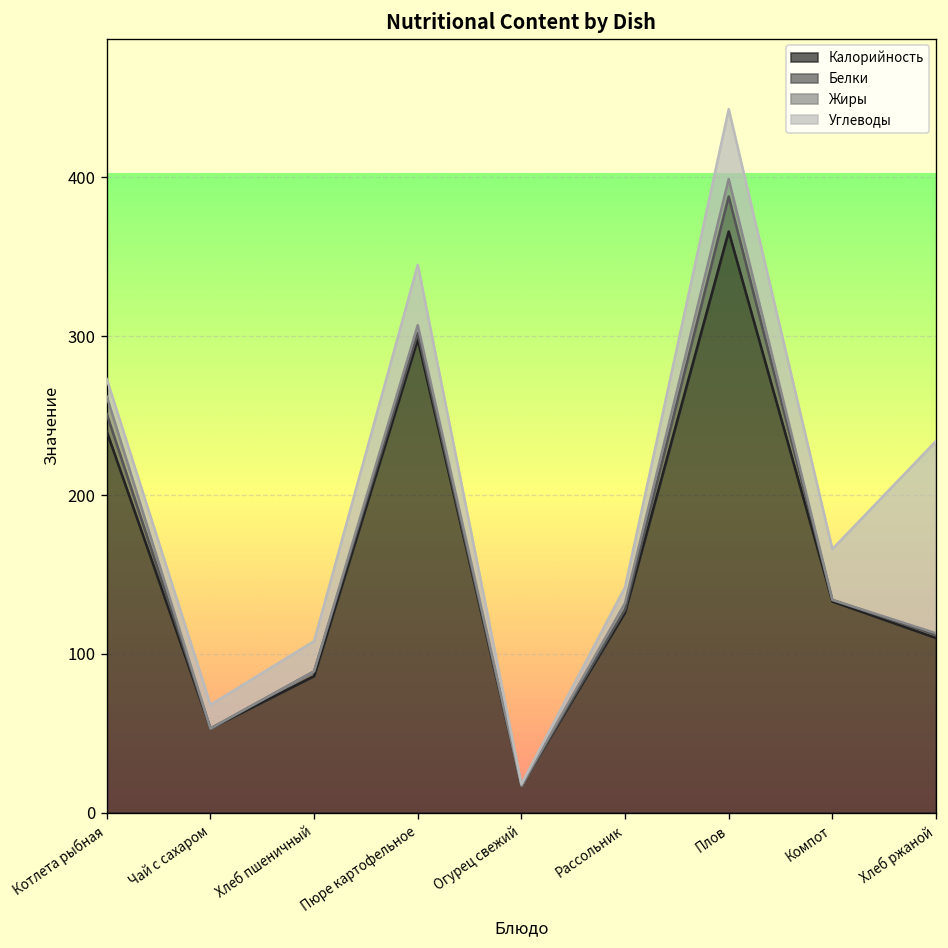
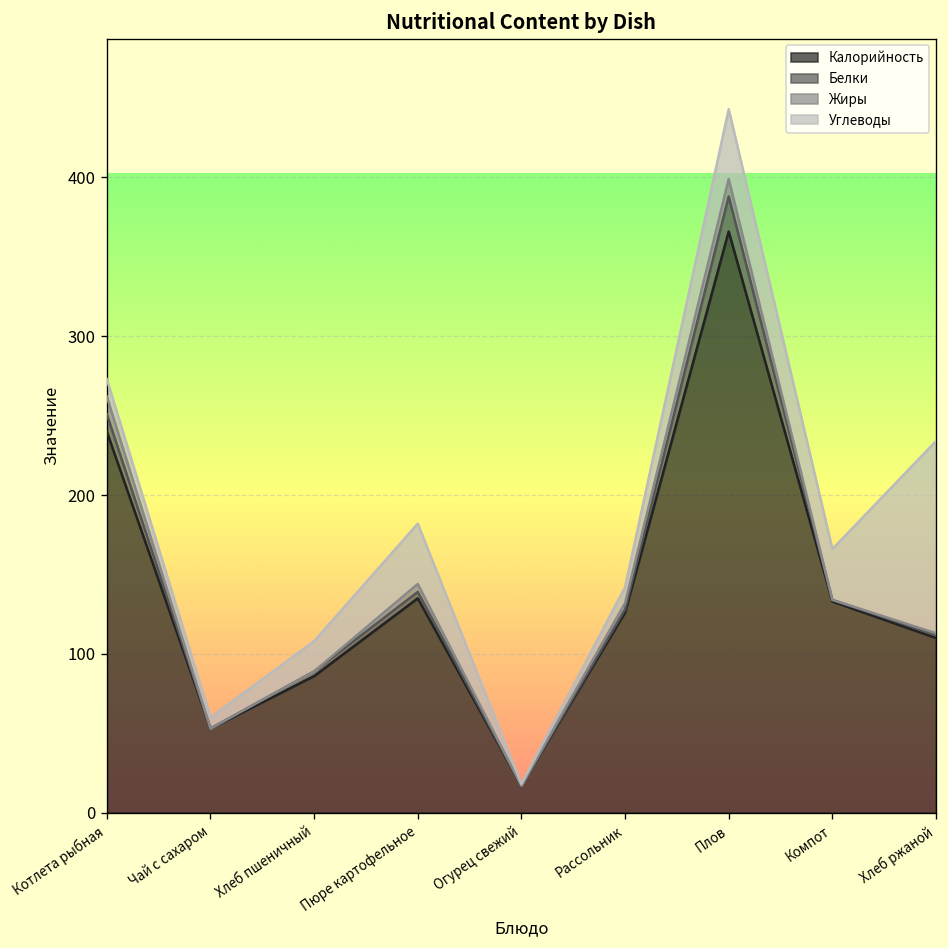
Углеводы, Чай с сахаром: 15 -> 7
Калорийность, Пюре картофельное: 298 -> 135
